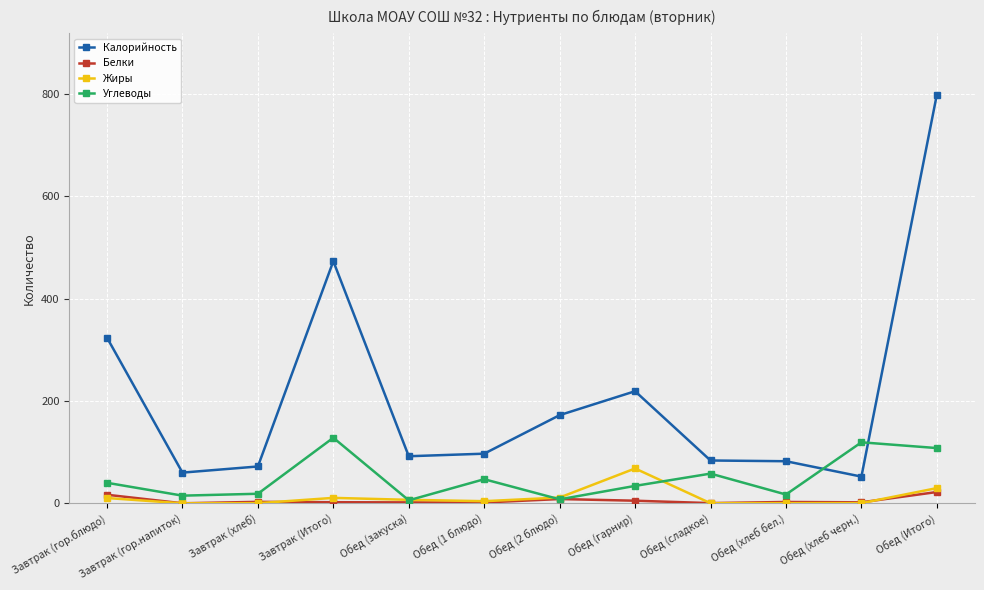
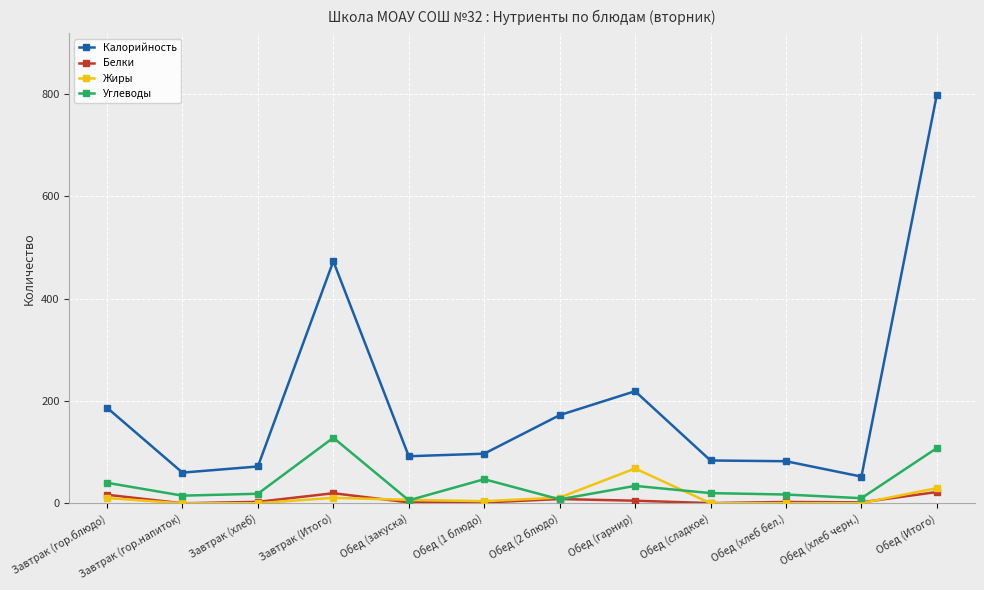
Калорийность, Завтрак (гор.блюдо): 320 -> 190
Белки, Завтрак (Итого): 0 -> 20
Углеводы, Обед (сладкое): 60 -> 20
Углеводы, Обед (хлеб черн.): 120 -> 10
